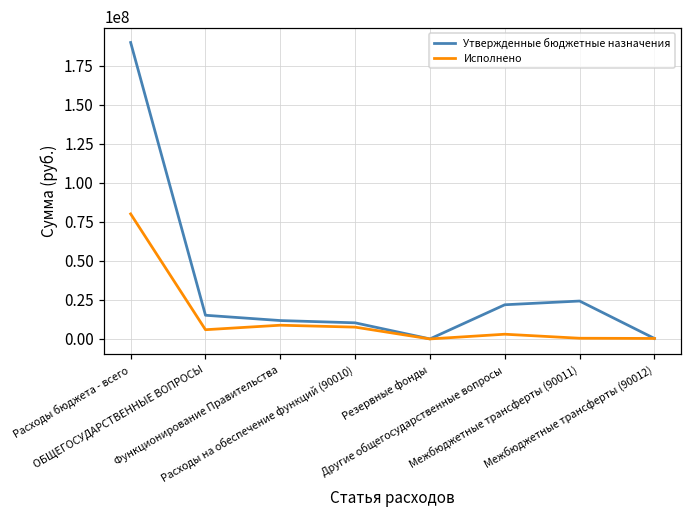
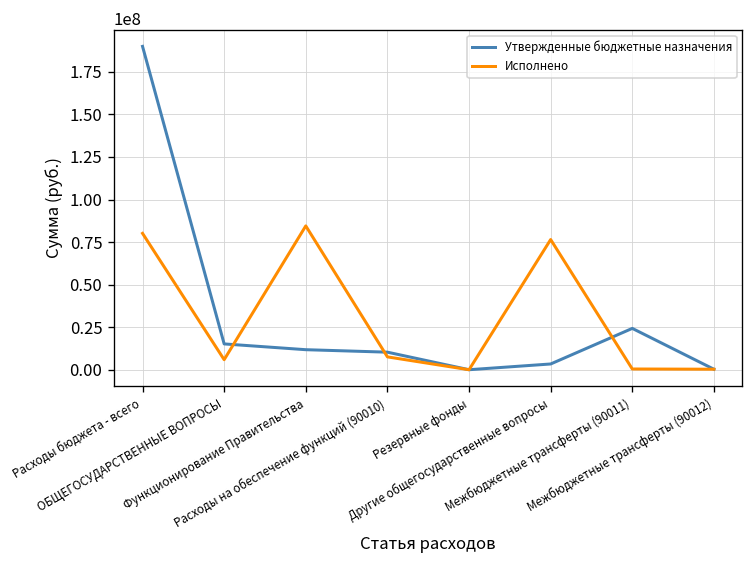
Исполнено, Функционирование Правительства: 9000000 -> 84000000
Утвержденные бюджетные назначения, Другие общегосударственные вопросы: 22000000 -> 3000000
Исполнено, Другие общегосударственные вопросы: 3000000 -> 76000000
